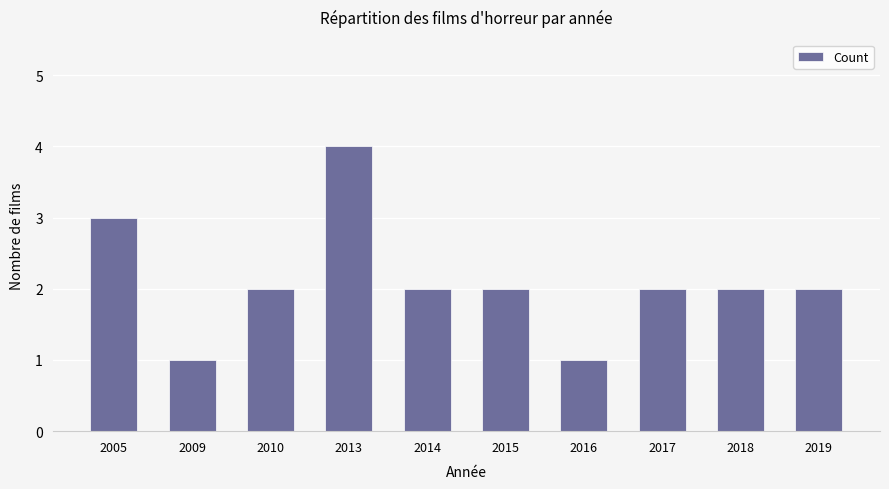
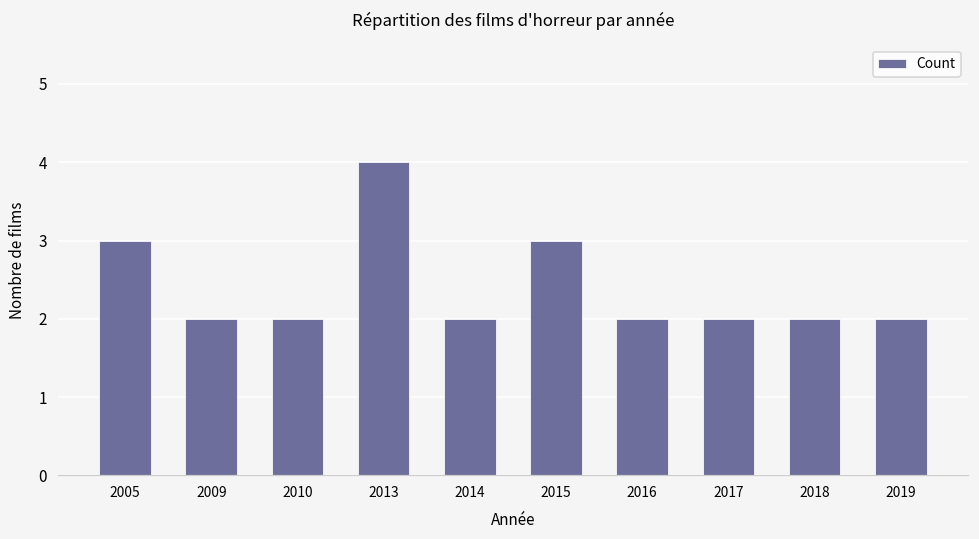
2009: 1 -> 2
2015: 2 -> 3
2016: 1 -> 2
